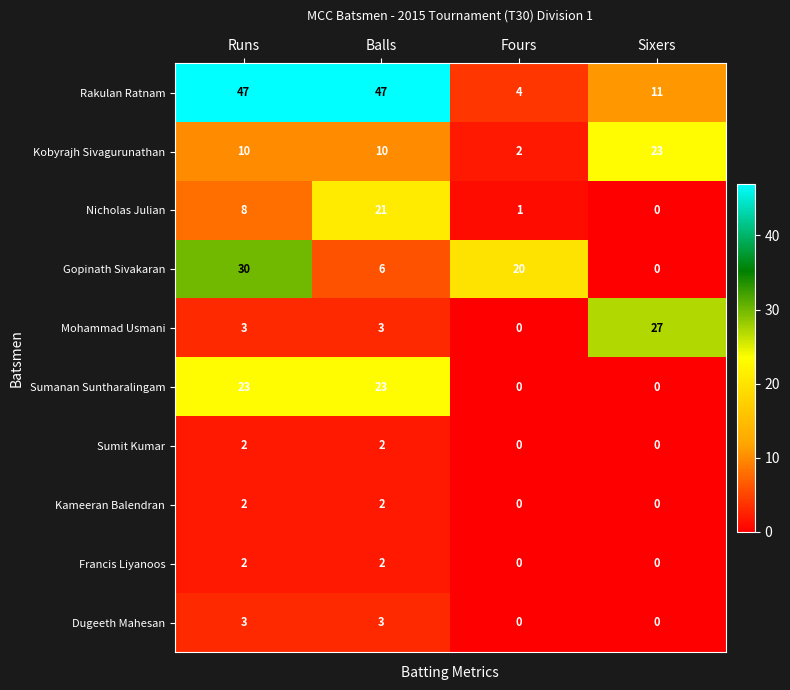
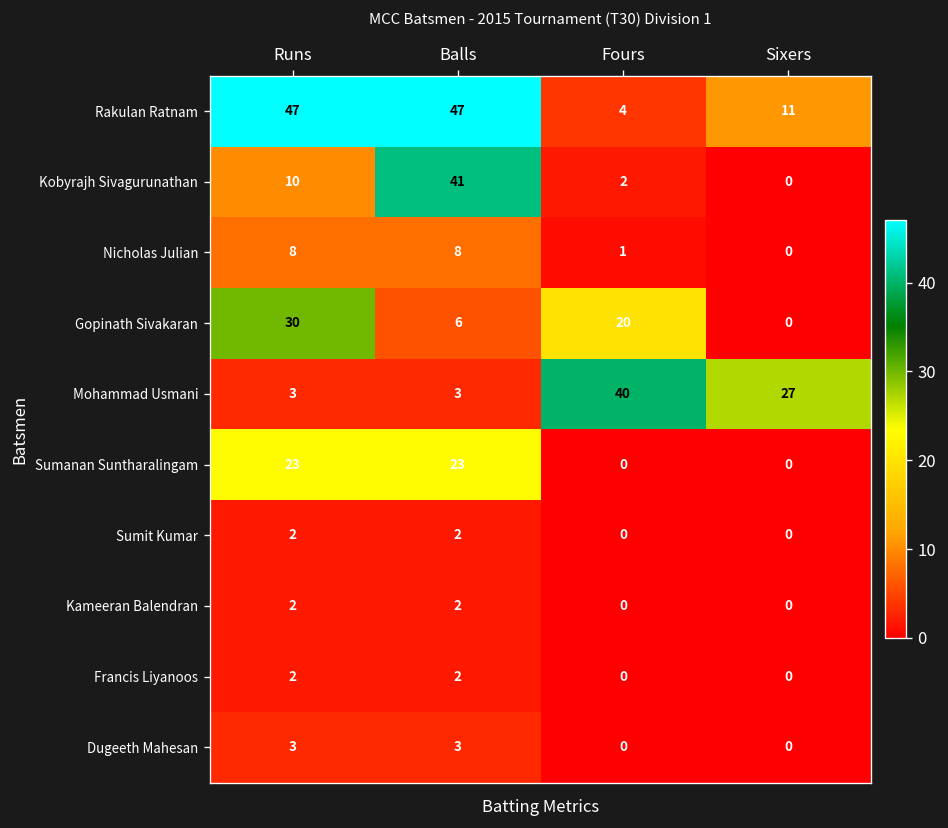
Kobyrajh Sivagurunathan, Balls: 10 -> 41
Kobyrajh Sivagurunathan, Sixers: 23 -> 0
Nicholas Julian, Balls: 21 -> 8
Mohammad Usmani, Fours: 0 -> 40
